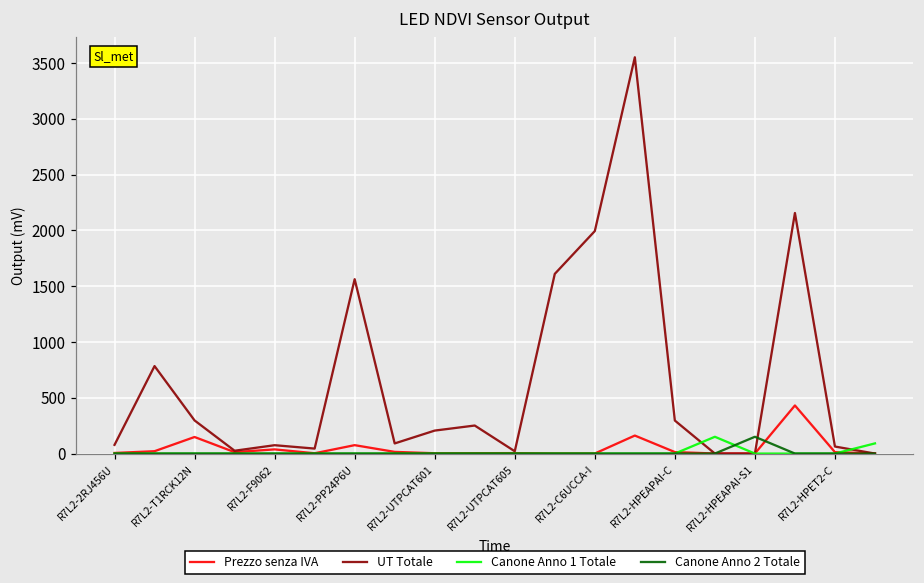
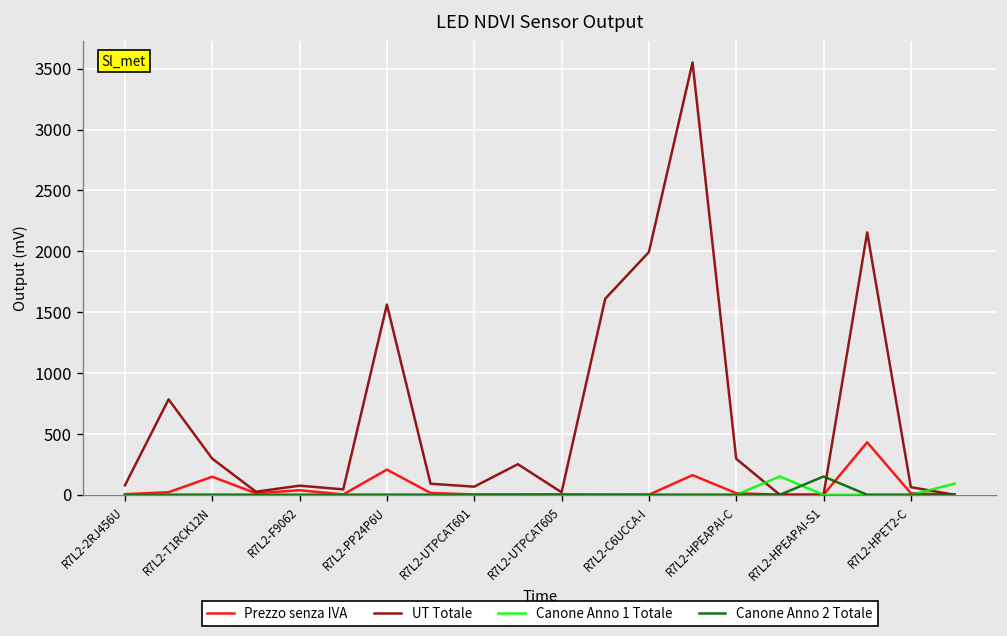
Prezzo senza IVA, R7L2-PP24P6U: 80 -> 210
UT Totale, R7L2-UTPCAT601: 210 -> 70
